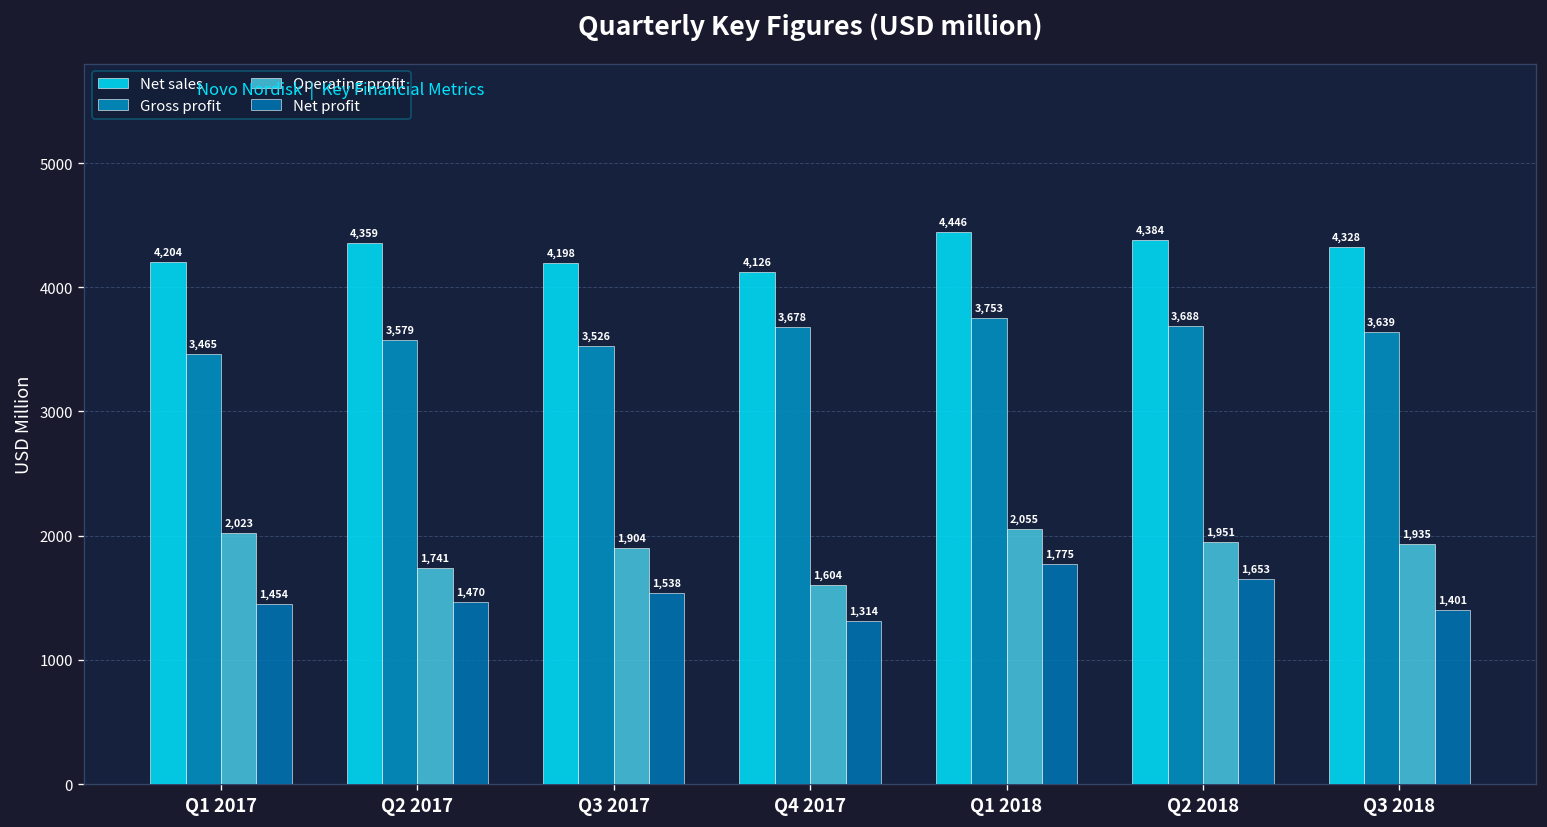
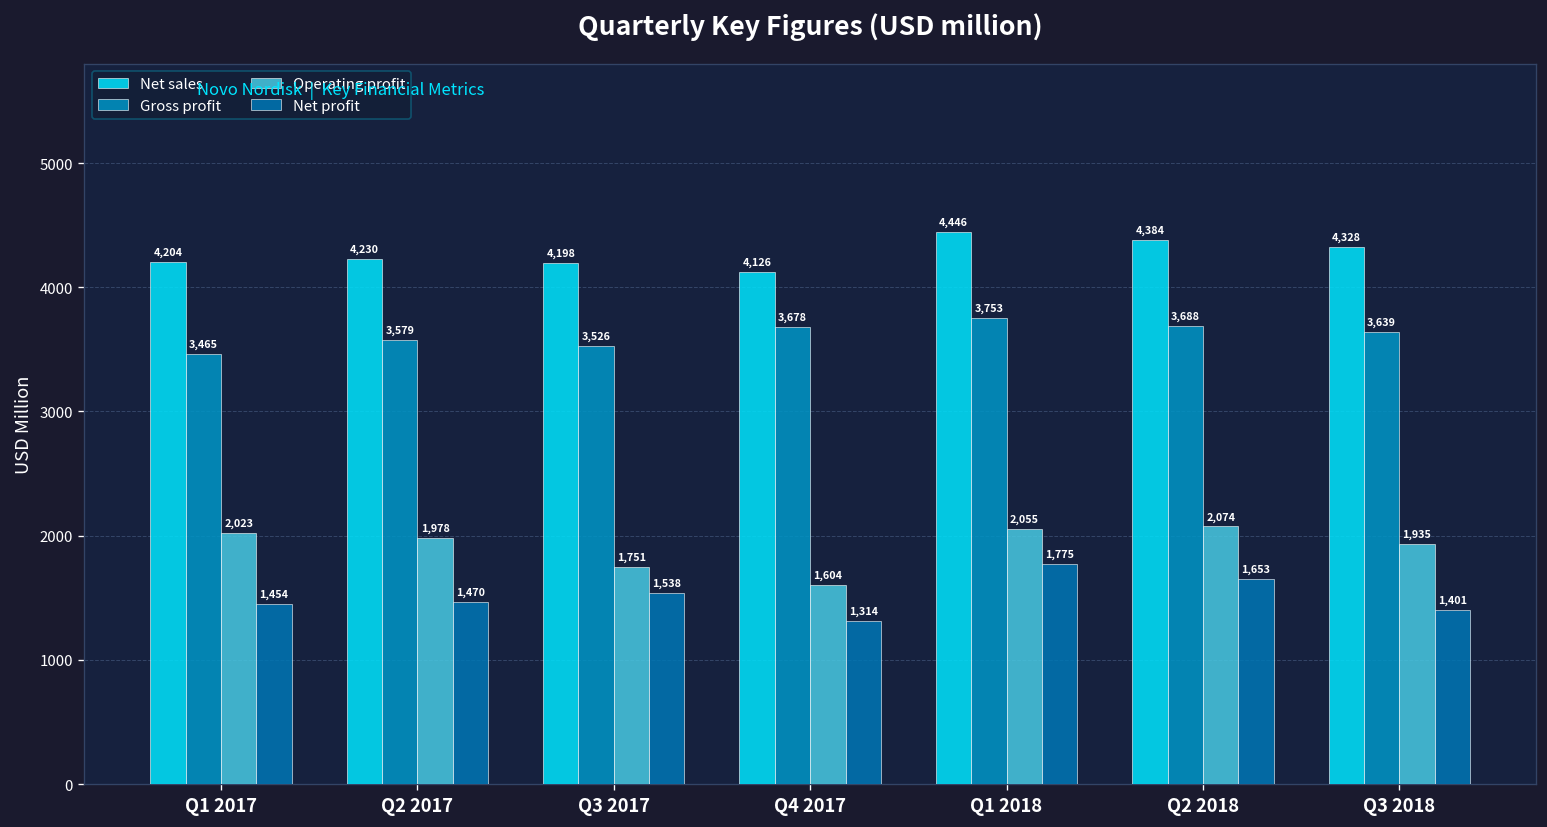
Net sales, Q2 2017: 4,359 -> 4,230
Operating profit, Q2 2017: 1,741 -> 1,978
Operating profit, Q3 2017: 1,904 -> 1,751
Operating profit, Q2 2018: 1,951 -> 2,074
